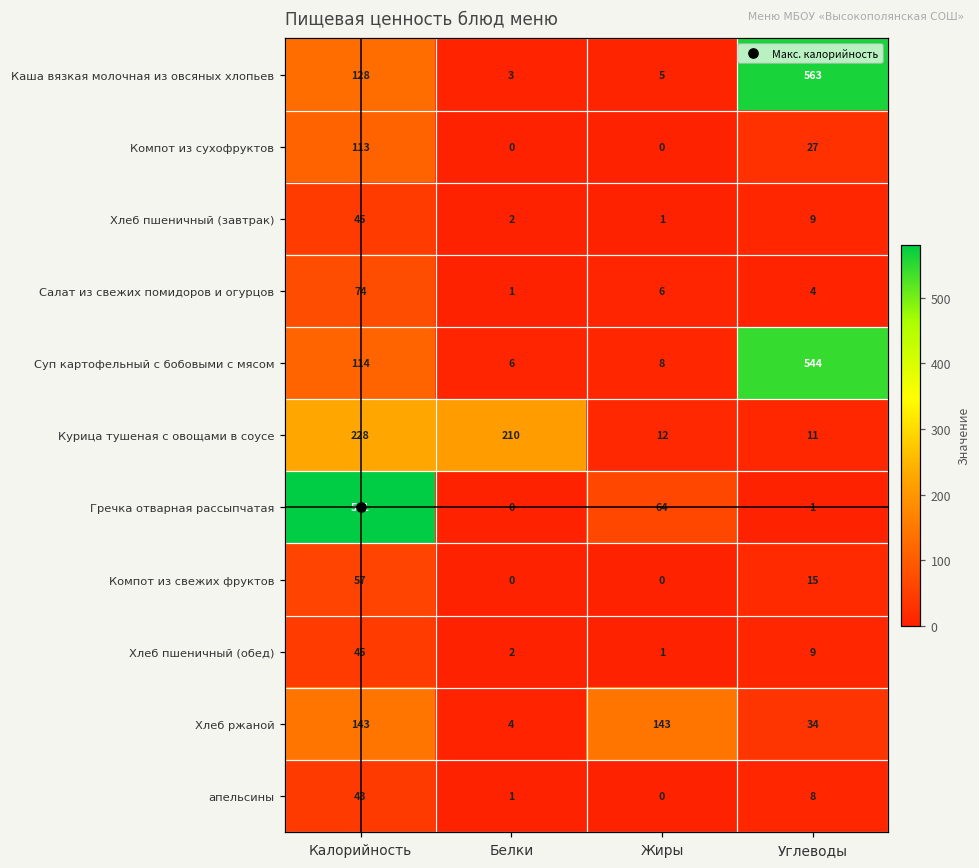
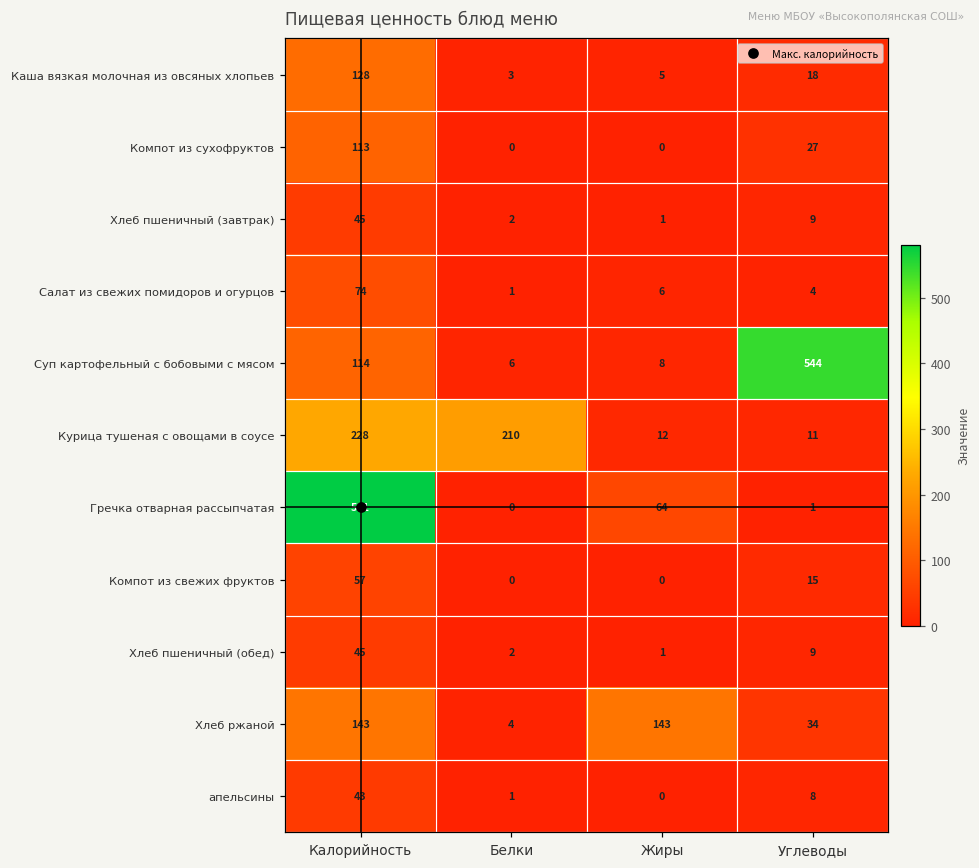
Каша вязкая молочная из овсяных хлопьев, Углеводы: 563 -> 18
